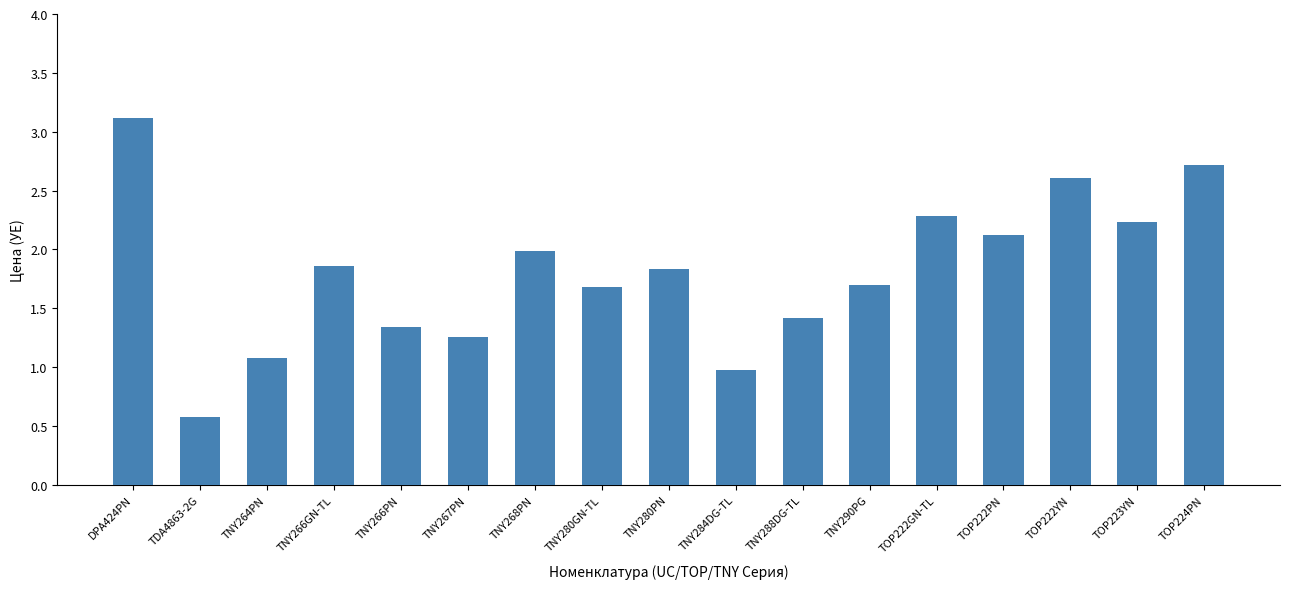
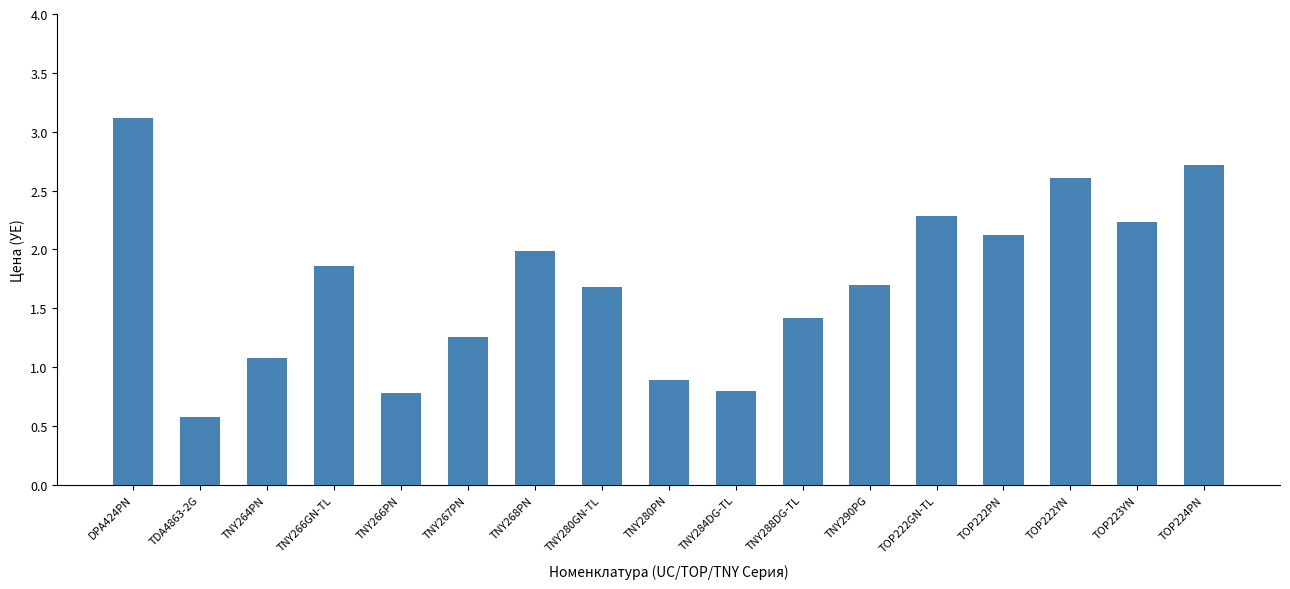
TNY266PN: 1.34 -> 0.78
TNY280PN: 1.83 -> 0.89
TNY284DG-TL: 0.98 -> 0.80
